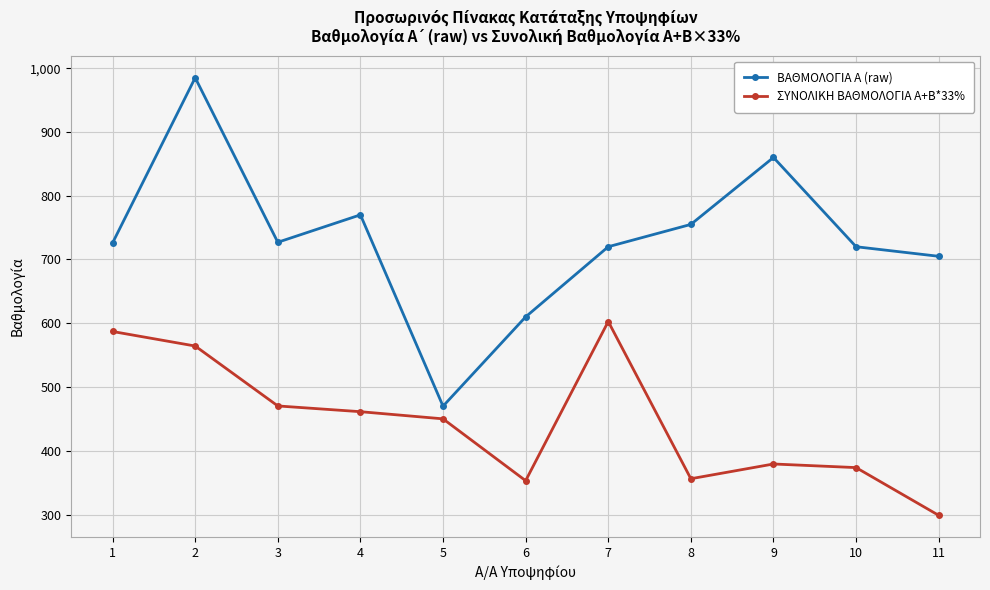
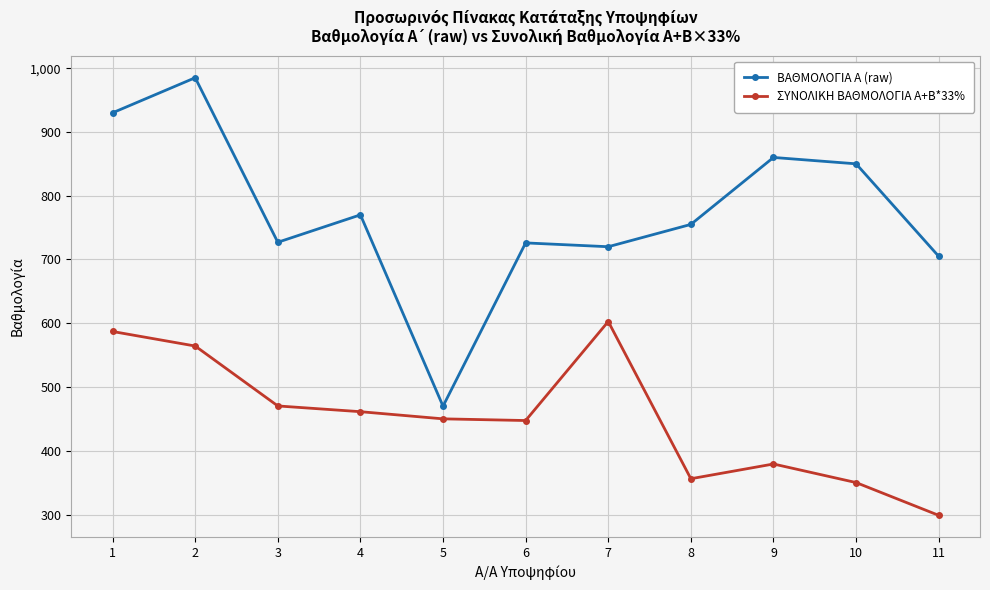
ΒΑΘΜΟΛΟΓΙΑ Α (raw), 1: 730 -> 930
ΒΑΘΜΟΛΟΓΙΑ Α (raw), 6: 610 -> 730
ΣΥΝΟΛΙΚΗ ΒΑΘΜΟΛΟΓΙΑ Α+Β*33%, 6: 350 -> 450
ΒΑΘΜΟΛΟΓΙΑ Α (raw), 10: 720 -> 850
ΣΥΝΟΛΙΚΗ ΒΑΘΜΟΛΟΓΙΑ Α+Β*33%, 10: 370 -> 350
